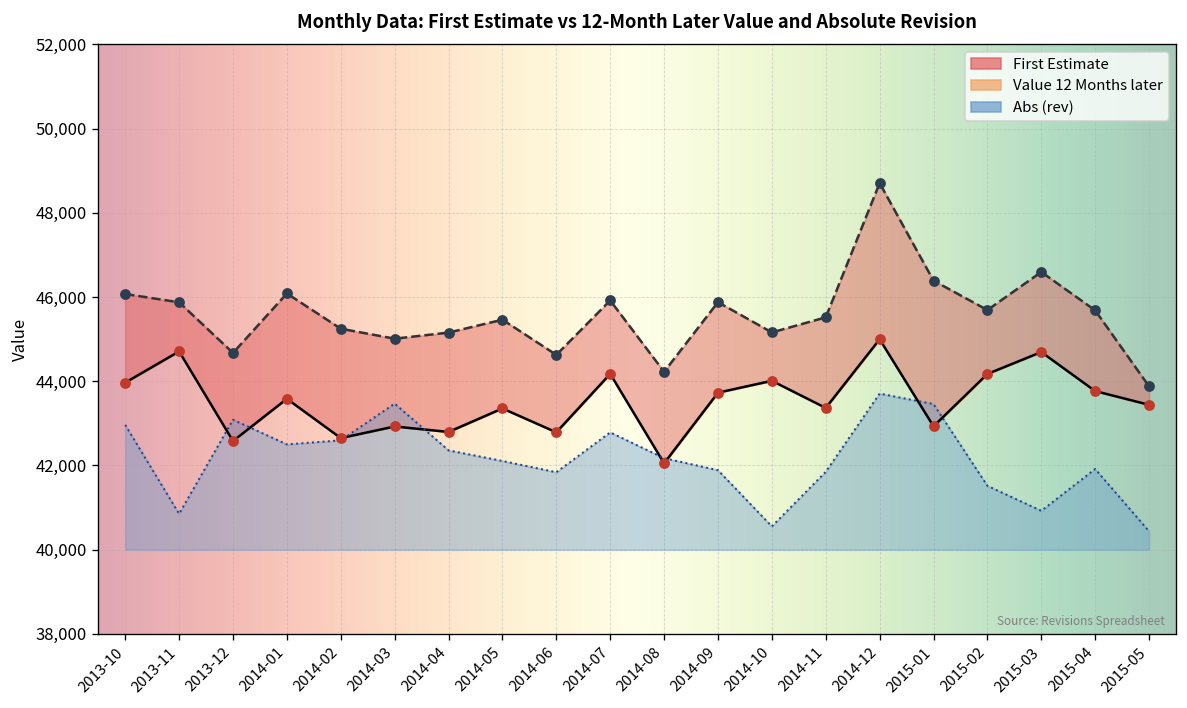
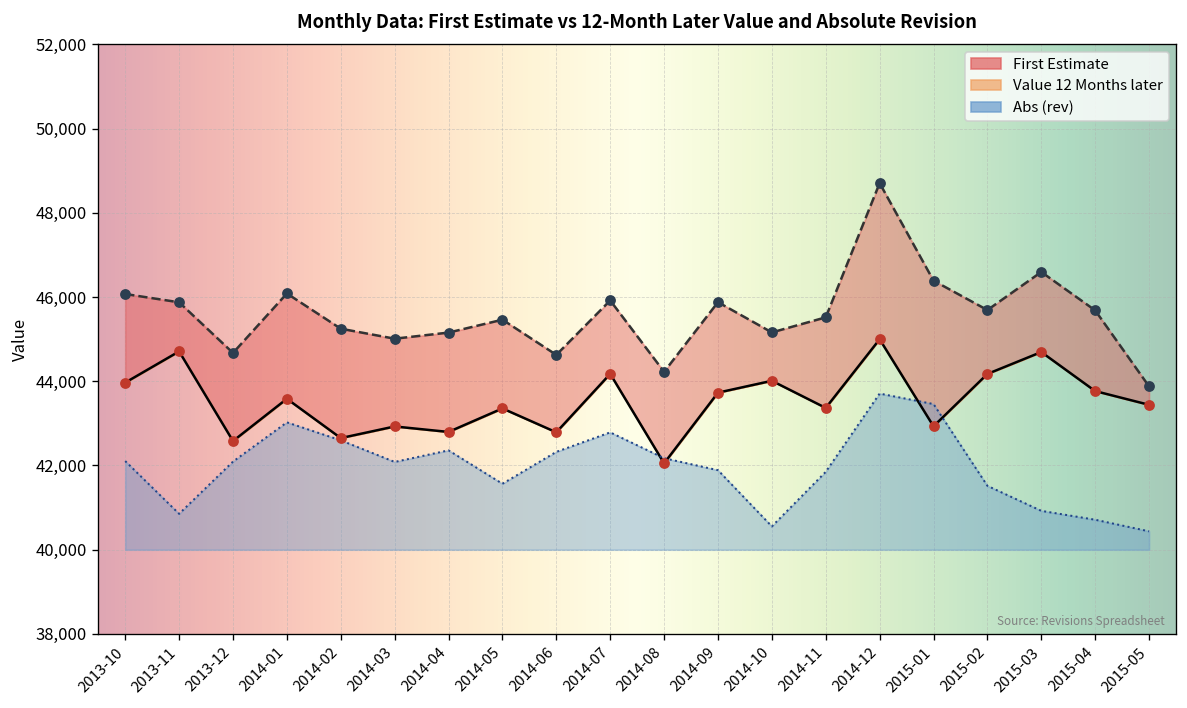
Abs (rev), 2013-10: 43,000 -> 42,100
Abs (rev), 2013-12: 43,100 -> 42,100
Abs (rev), 2014-01: 42,500 -> 43,000
Abs (rev), 2014-03: 43,500 -> 42,100
Abs (rev), 2014-05: 42,100 -> 41,600
Abs (rev), 2014-06: 41,800 -> 42,300
Abs (rev), 2015-04: 41,900 -> 40,700
